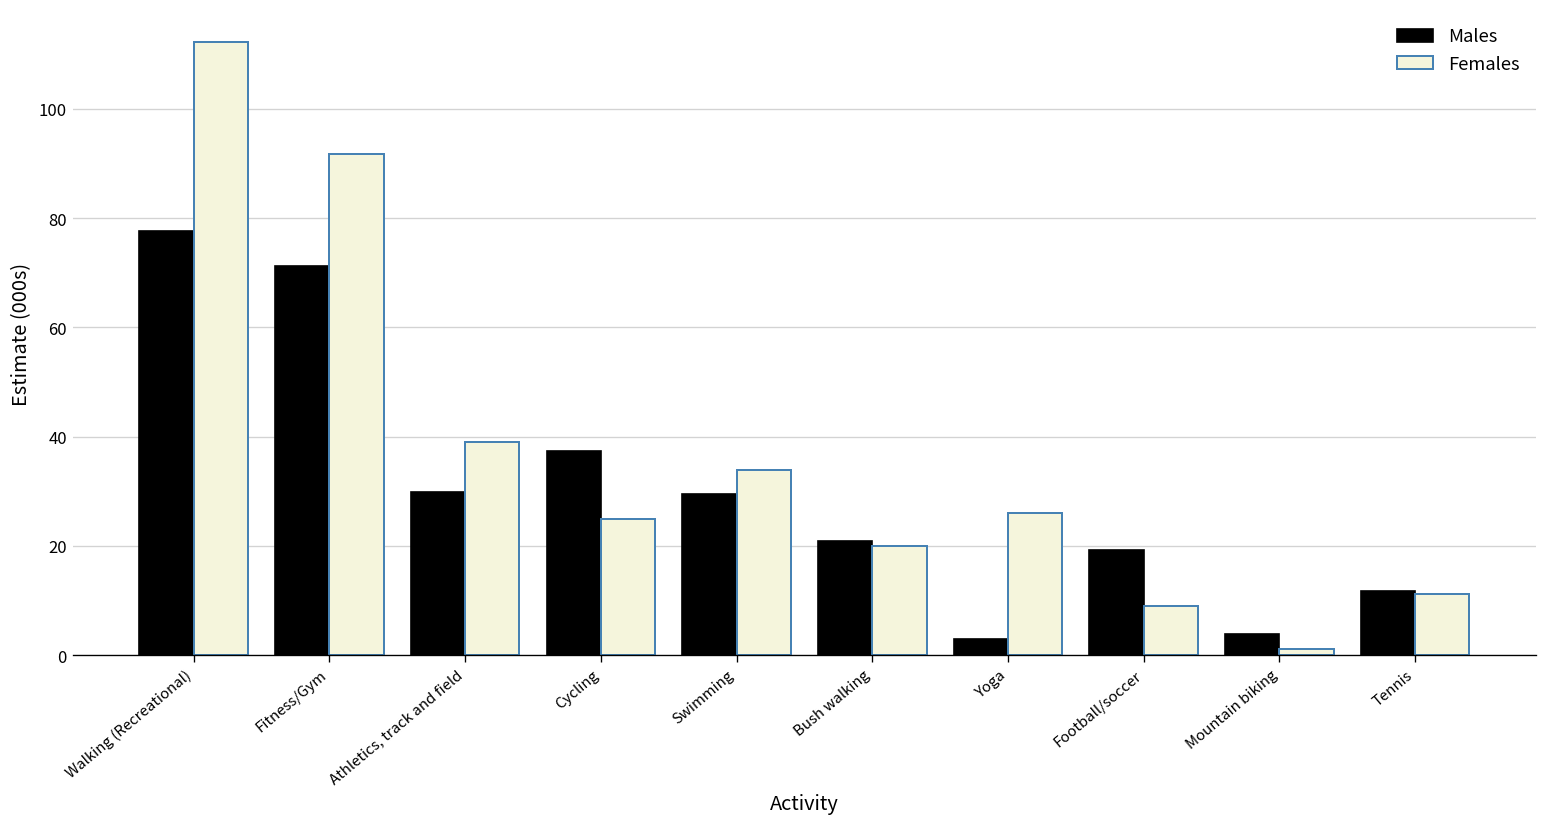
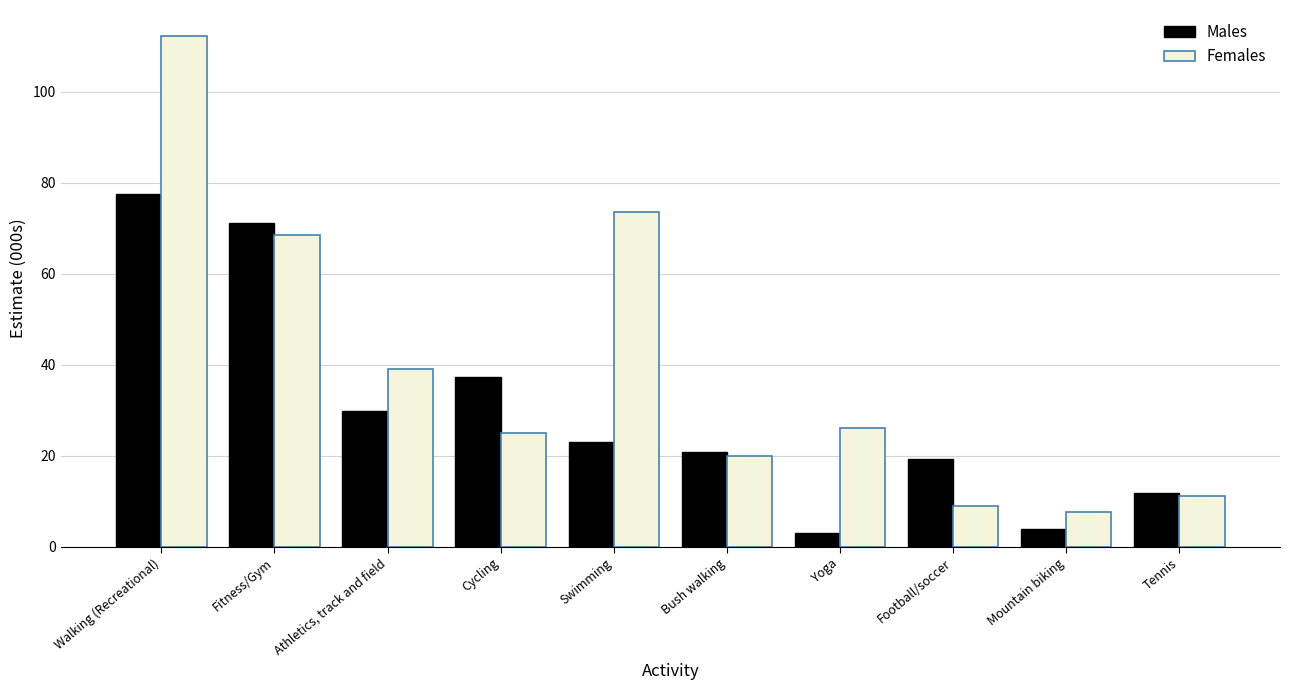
Females, Fitness/Gym: 92 -> 69
Males, Swimming: 30 -> 23
Females, Swimming: 34 -> 74
Females, Mountain biking: 1 -> 8
